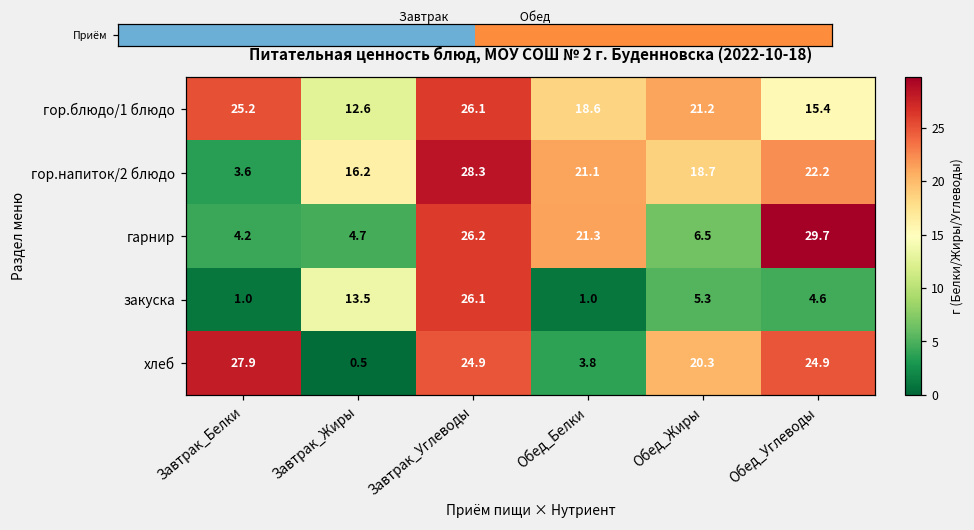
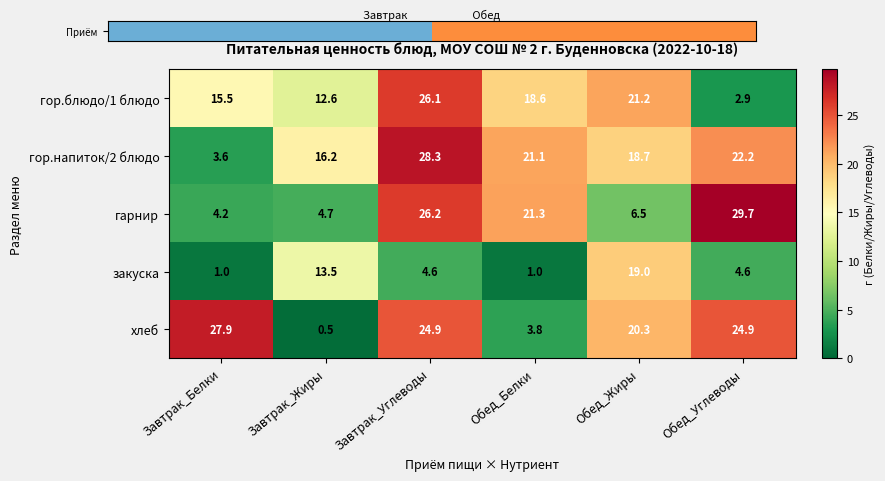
Питательная ценность блюд, МОУ СОШ № 2 г. Буденновска (2022-10-18), гор.блюдо/1 блюдо, Завтрак_Белки: 25.2 -> 15.5
Питательная ценность блюд, МОУ СОШ № 2 г. Буденновска (2022-10-18), гор.блюдо/1 блюдо, Обед_Углеводы: 15.4 -> 2.9
Питательная ценность блюд, МОУ СОШ № 2 г. Буденновска (2022-10-18), закуска, Завтрак_Углеводы: 26.1 -> 4.6
Питательная ценность блюд, МОУ СОШ № 2 г. Буденновска (2022-10-18), закуска, Обед_Жиры: 5.3 -> 19.0
